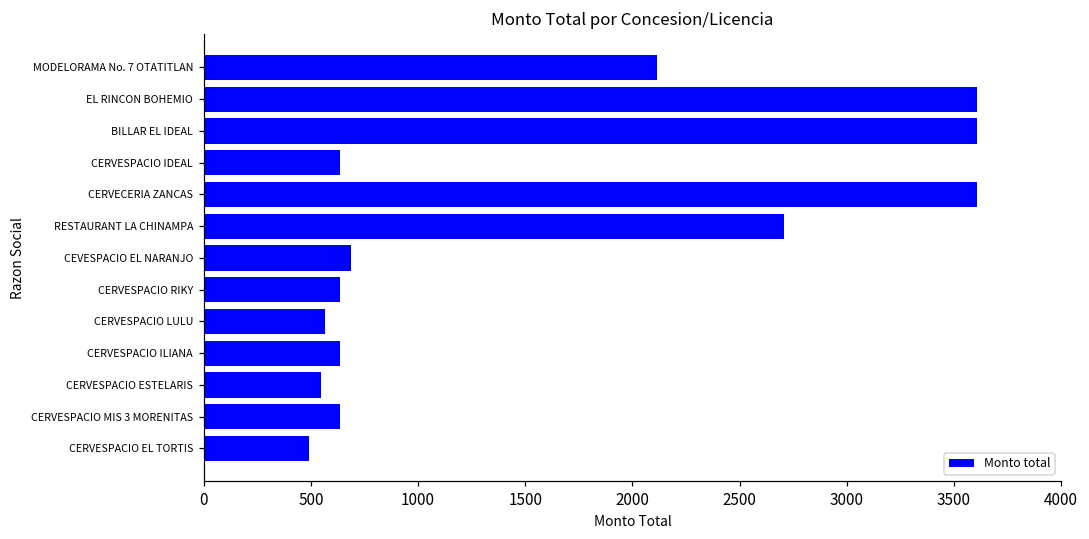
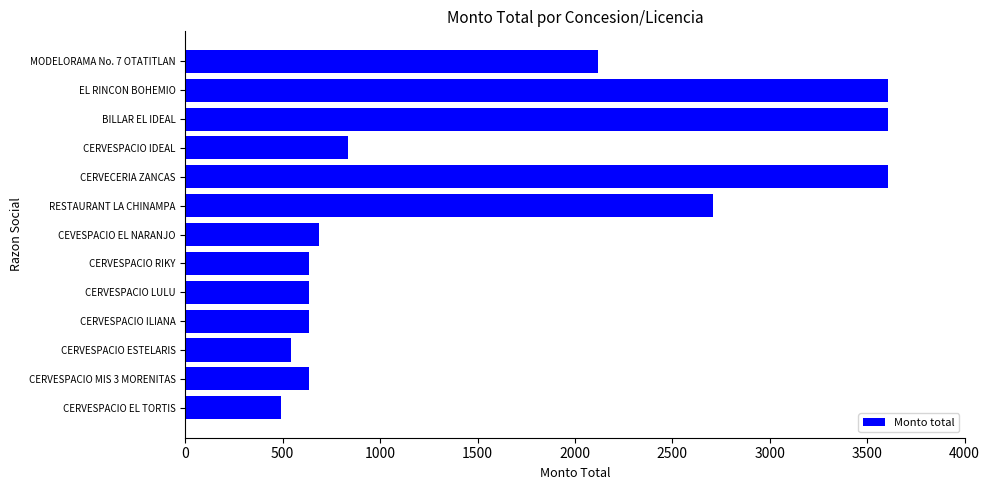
CERVESPACIO IDEAL: 640 -> 830
CERVESPACIO LULU: 570 -> 640
